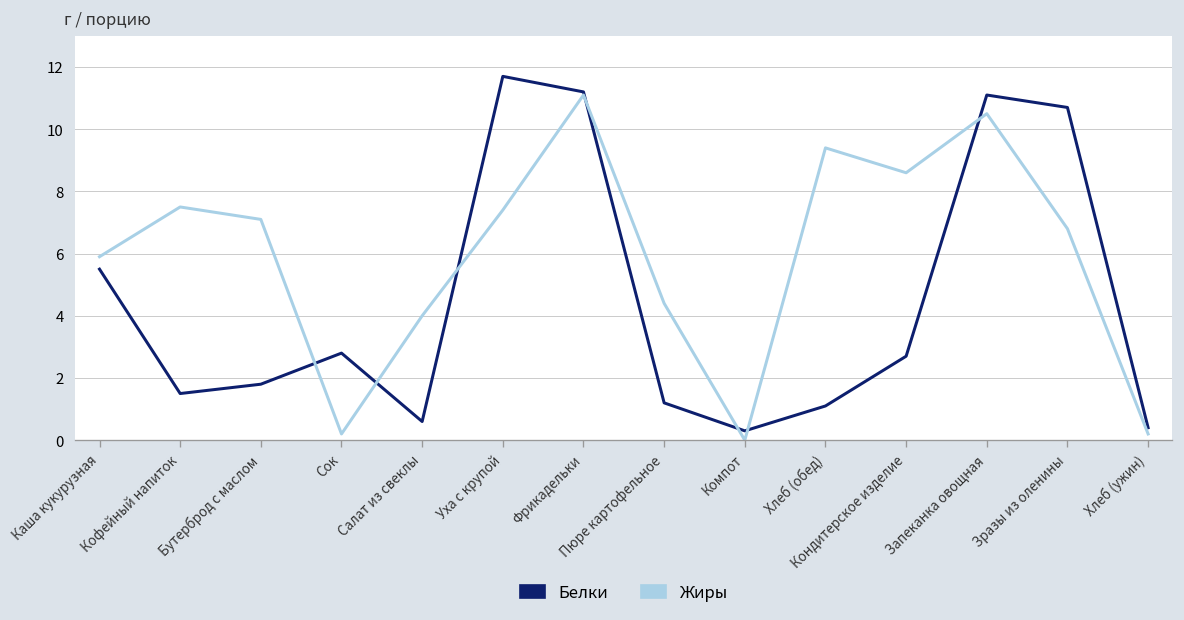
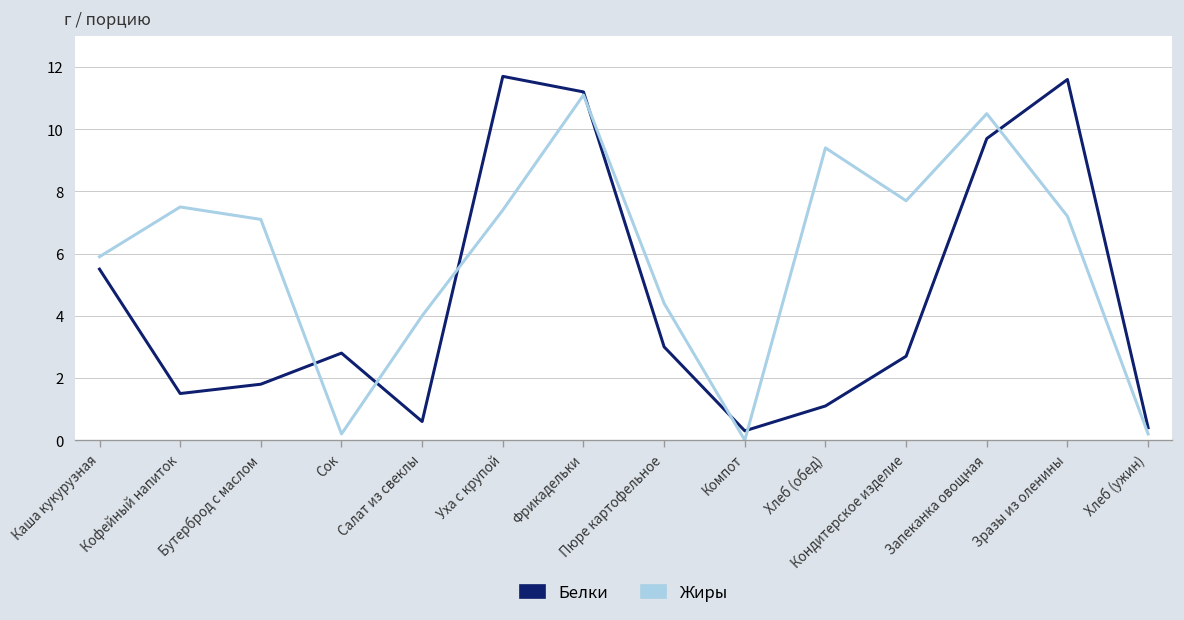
Белки, Пюре картофельное: 1.2 -> 3.0
Жиры, Кондитерское изделие: 8.6 -> 7.7
Белки, Запеканка овощная: 11.1 -> 9.7
Белки, Зразы из оленины: 10.7 -> 11.6
Жиры, Зразы из оленины: 6.8 -> 7.2
